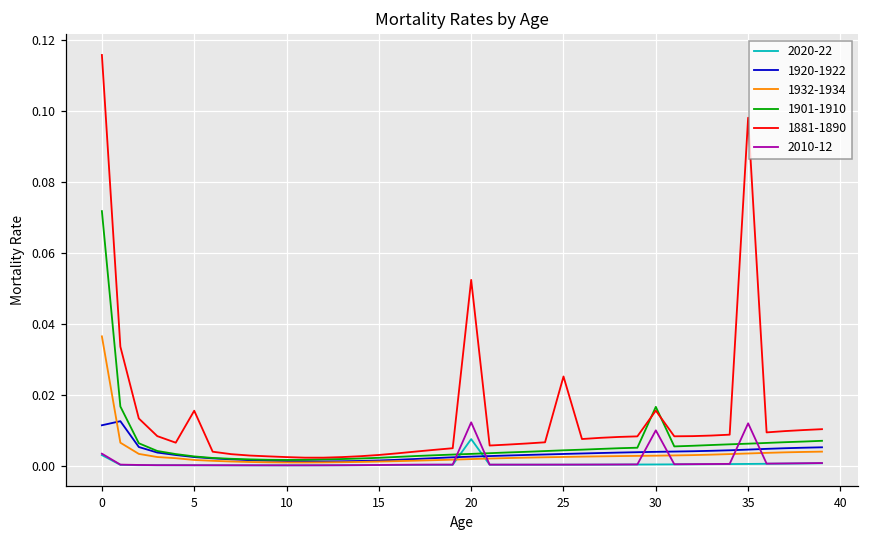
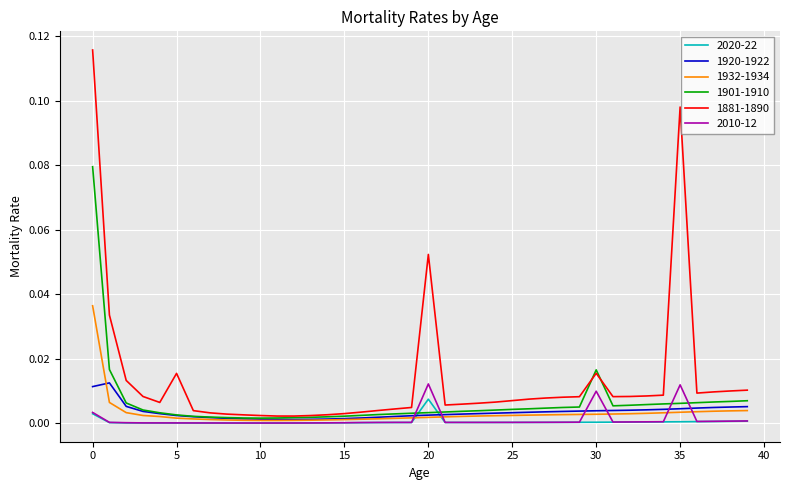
1901-1910, 0: 0.072 -> 0.080
1881-1890, 25: 0.025 -> 0.007
